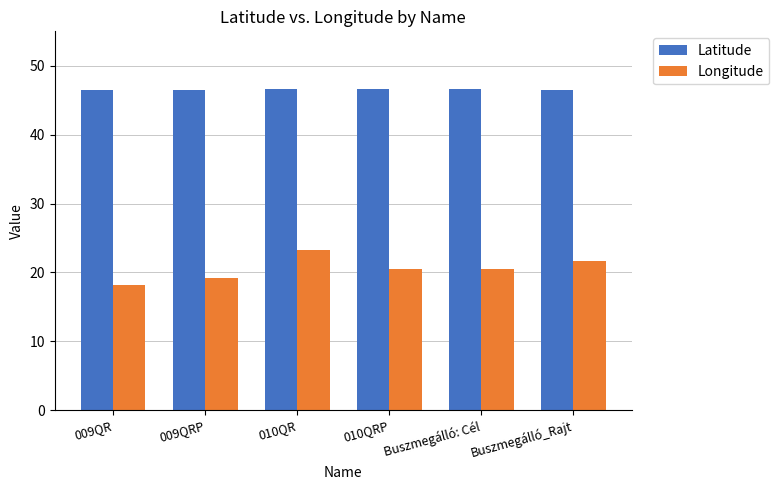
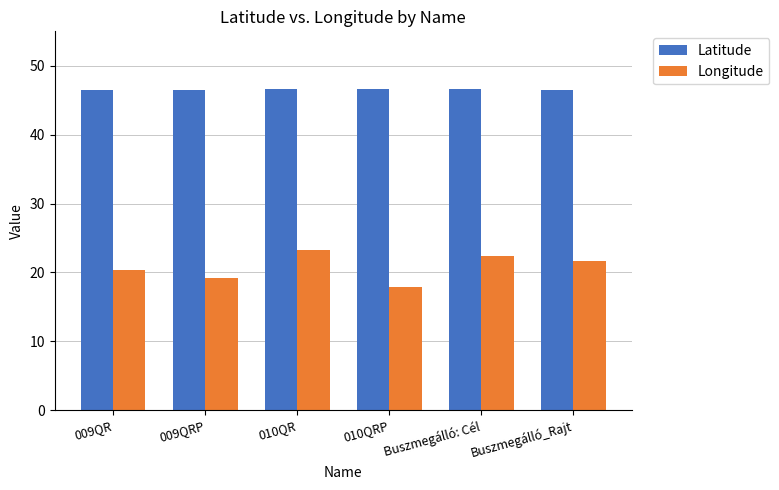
Longitude, 009QR: 18 -> 20
Longitude, 010QRP: 20 -> 18
Longitude, Buszmegálló: Cél: 20 -> 22
